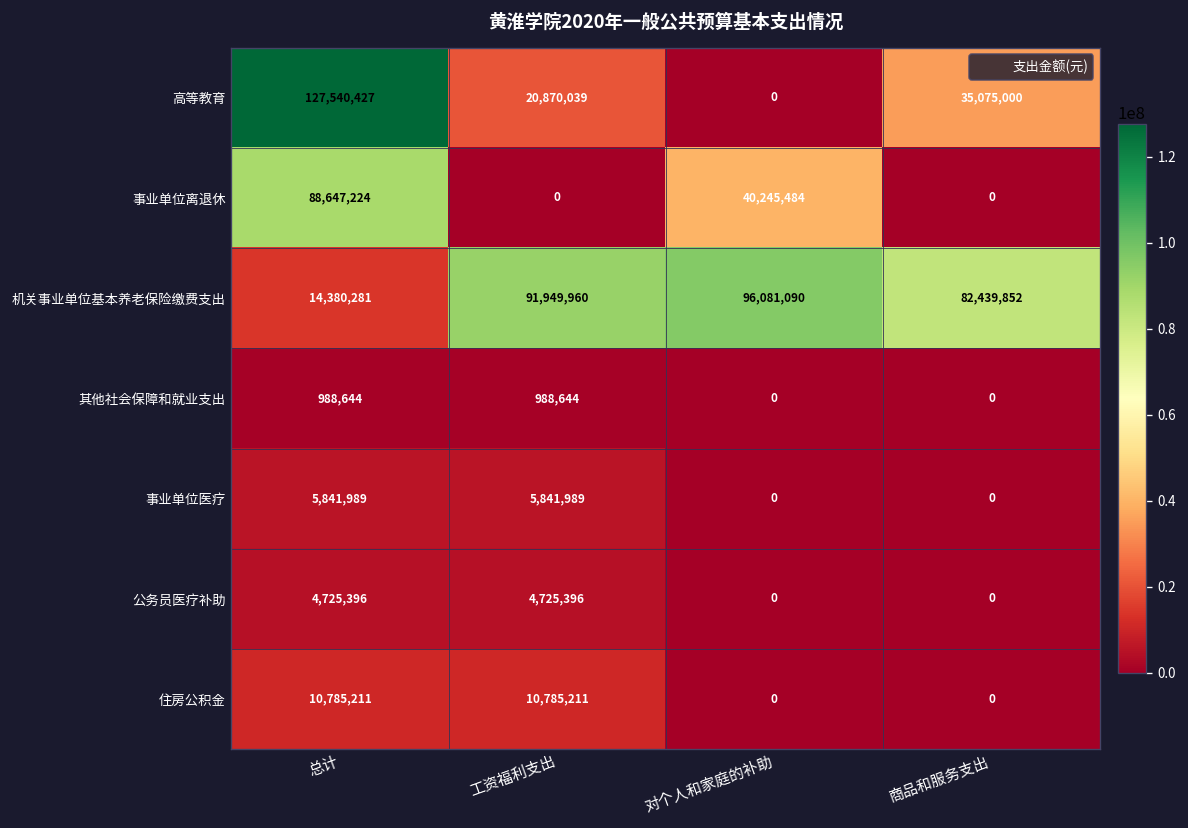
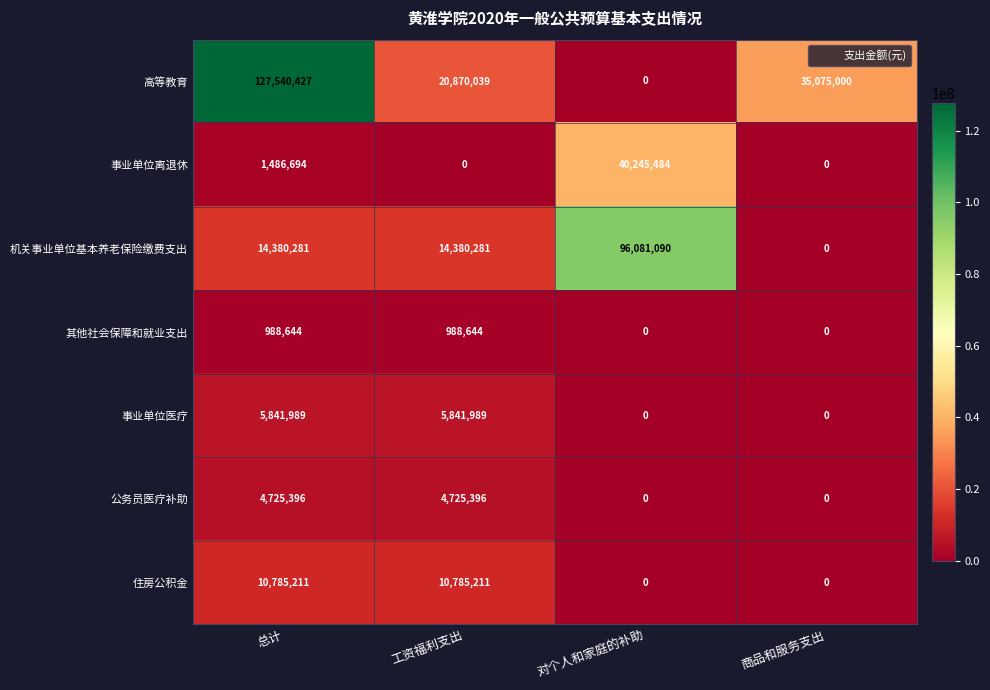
事业单位离退休, 总计: 88,647,224 -> 1,486,694
机关事业单位基本养老保险缴费支出, 工资福利支出: 91,949,960 -> 14,380,281
机关事业单位基本养老保险缴费支出, 商品和服务支出: 82,439,852 -> 0
